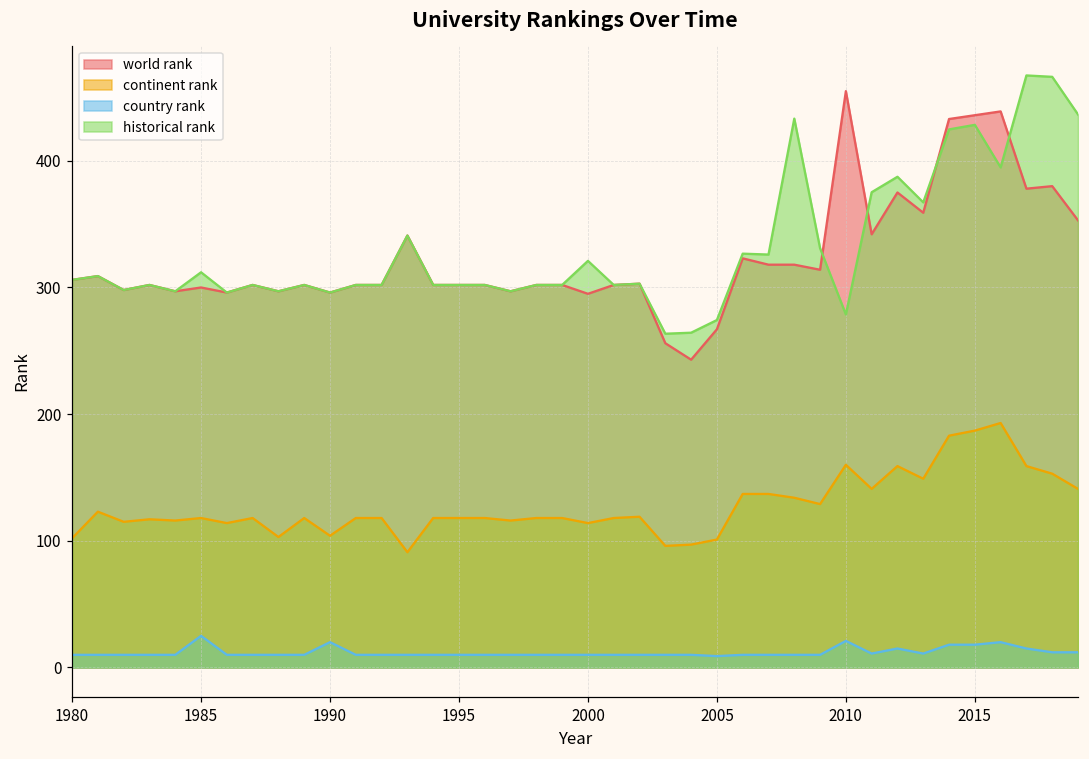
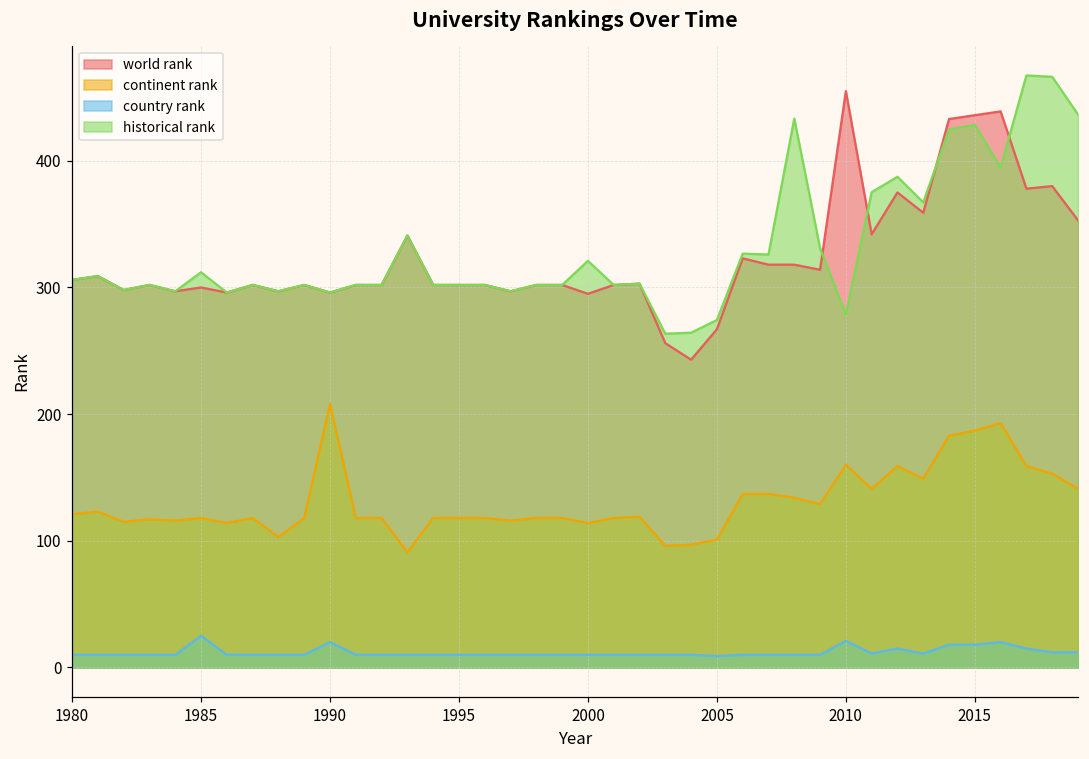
continent rank, 1980: 102 -> 121
continent rank, 1990: 104 -> 208
